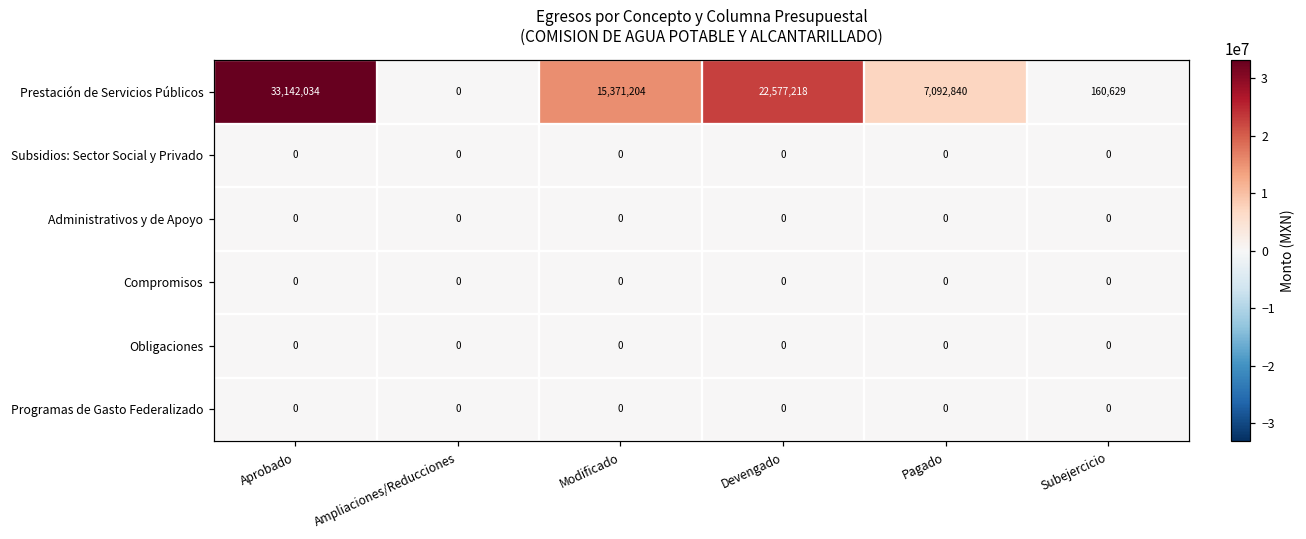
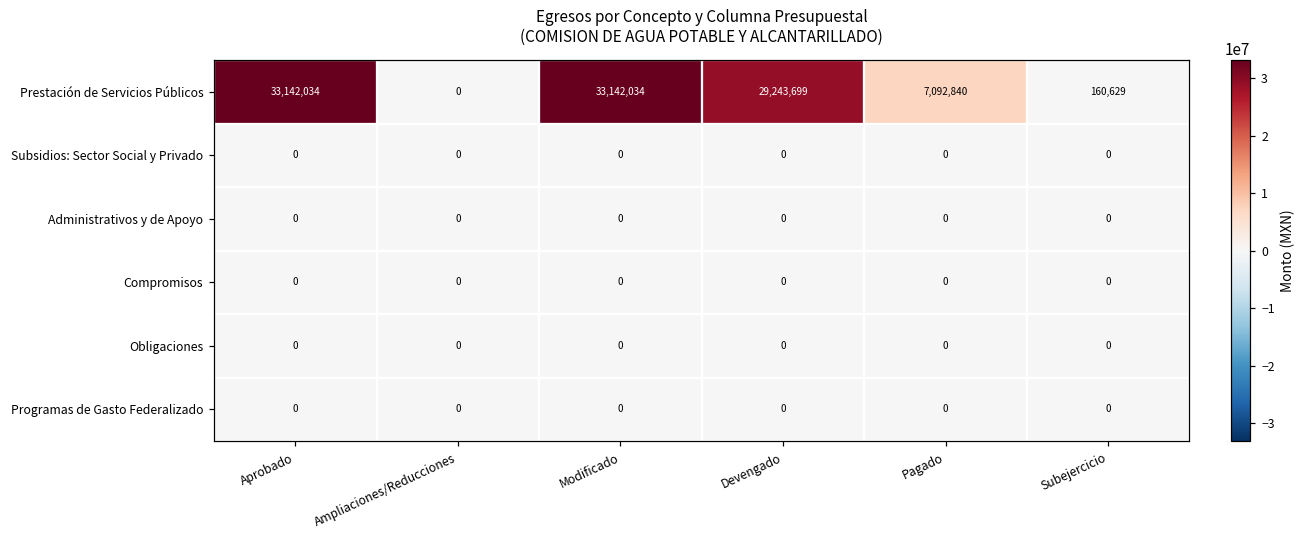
Prestación de Servicios Públicos, Modificado: 15,371,204 -> 33,142,034
Prestación de Servicios Públicos, Devengado: 22,577,218 -> 29,243,699
